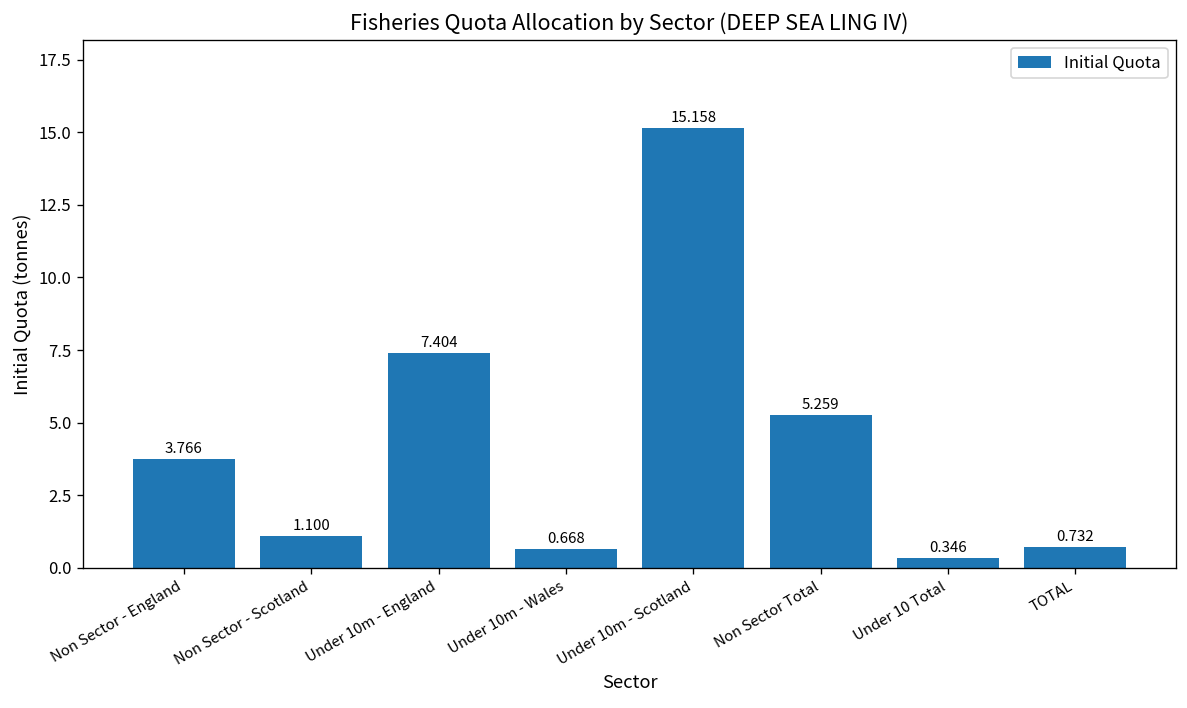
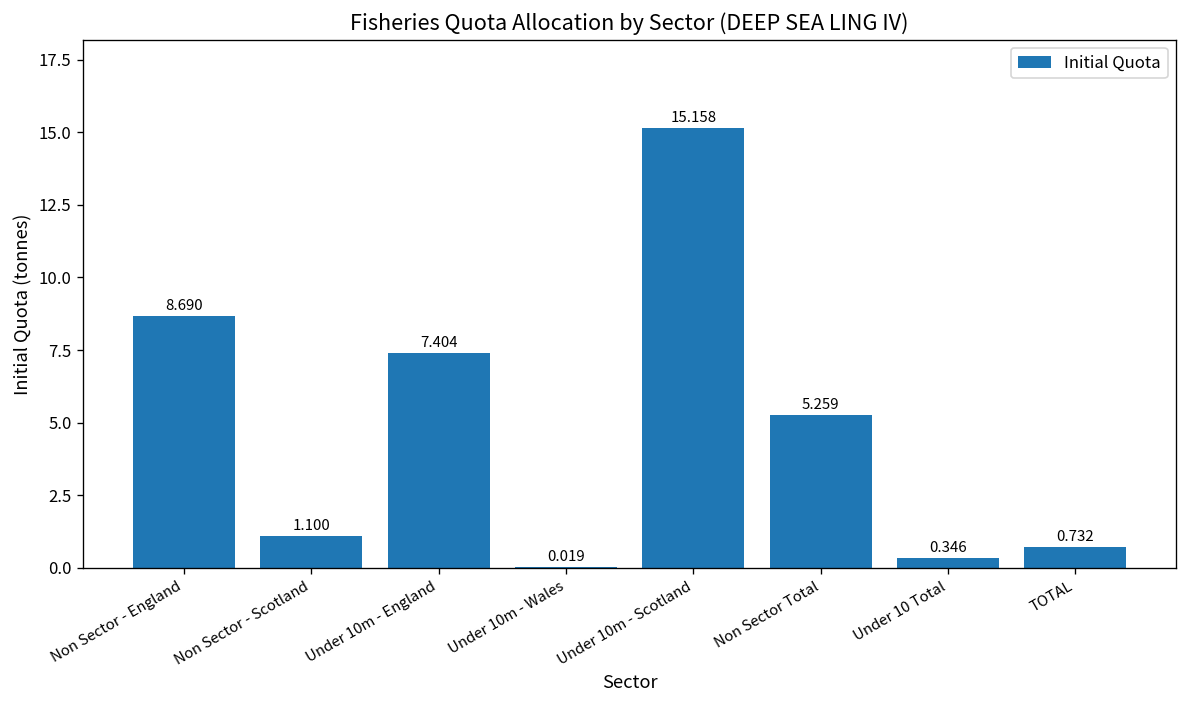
Non Sector - England: 3.766 -> 8.690
Under 10m - Wales: 0.668 -> 0.019
